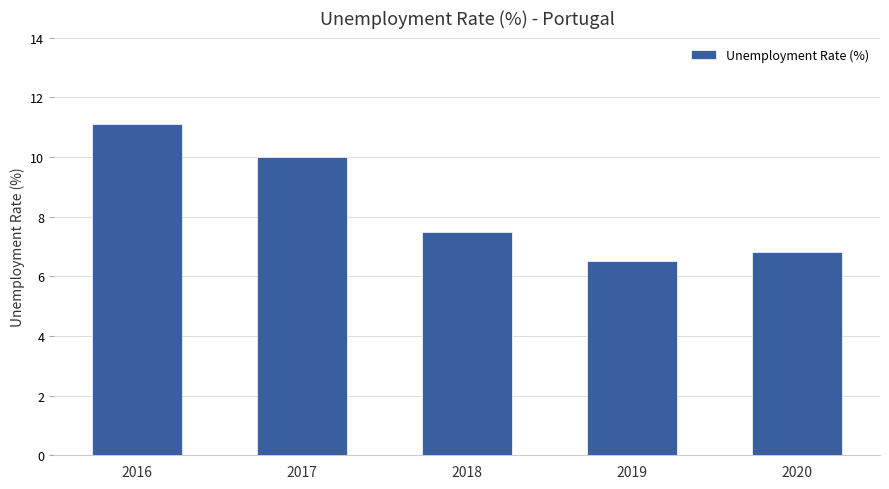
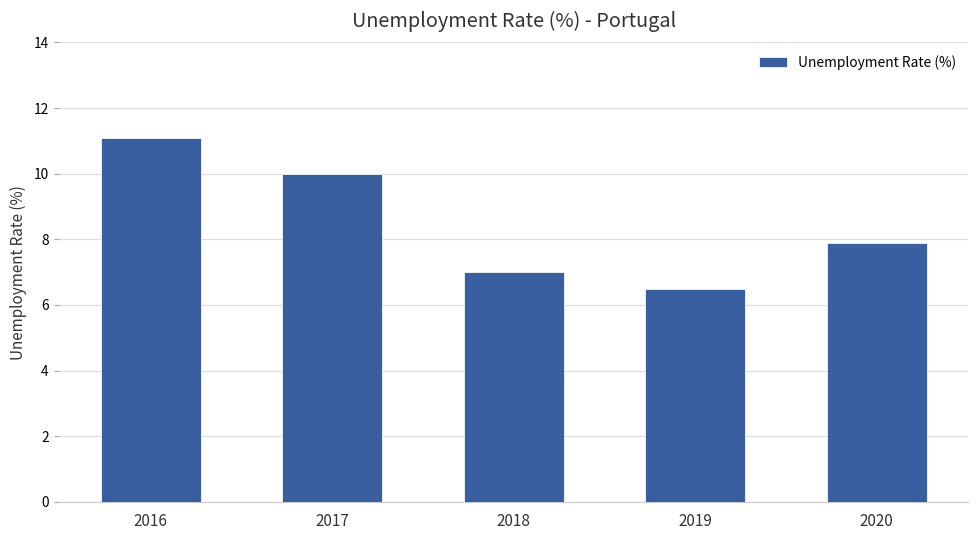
2018: 7.5 -> 7.0
2020: 6.8 -> 7.9
